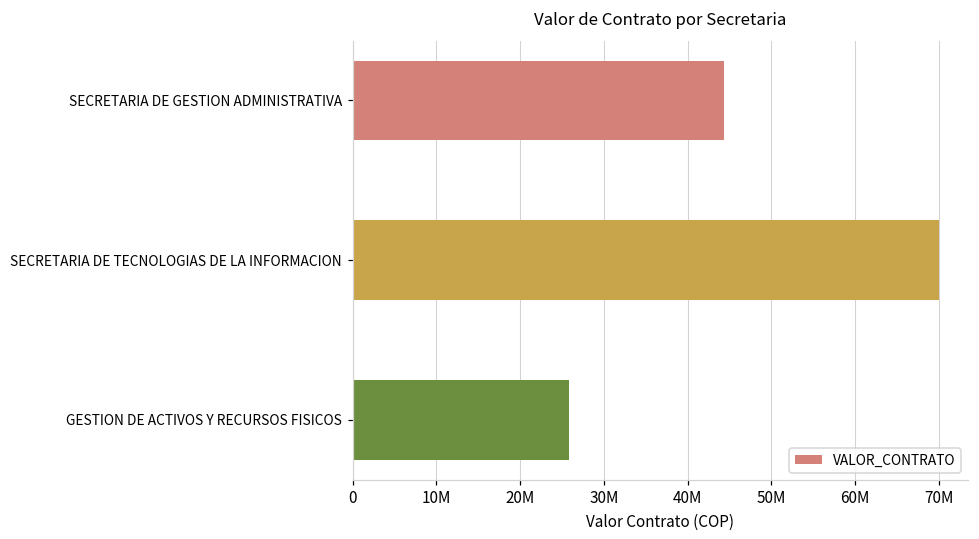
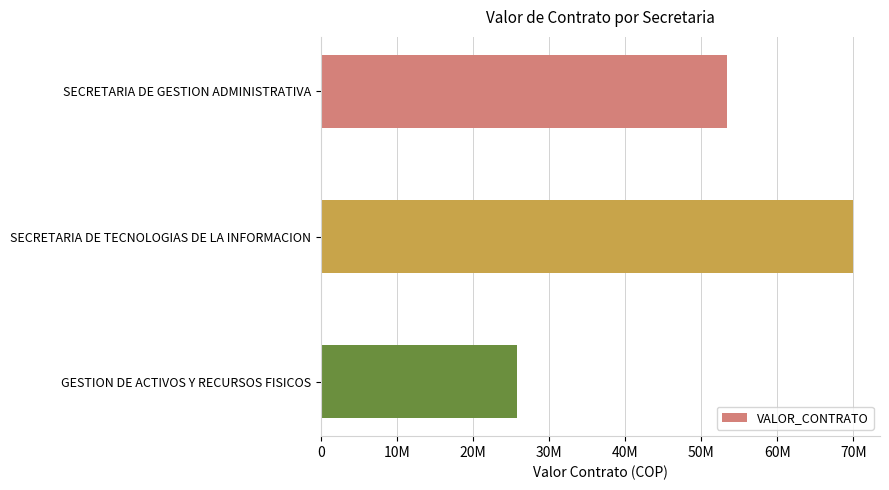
SECRETARIA DE GESTION ADMINISTRATIVA: 44000000 -> 53000000
